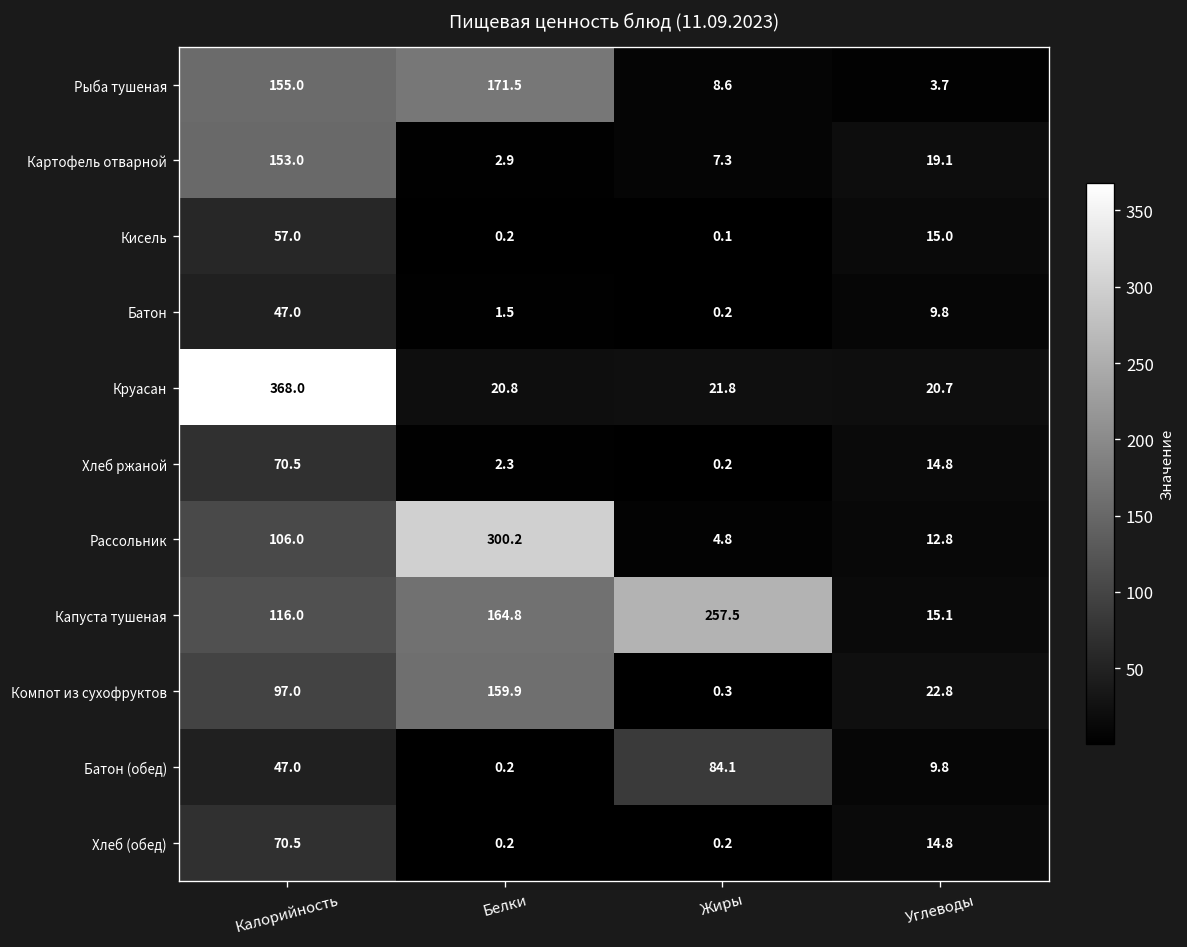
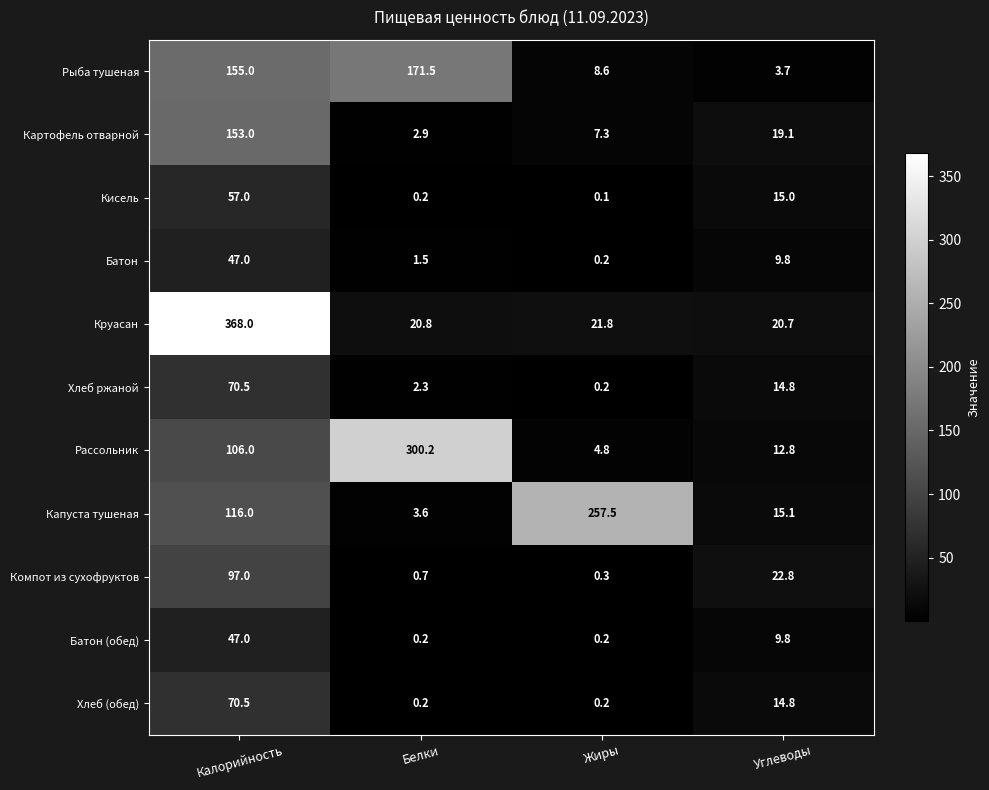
Капуста тушеная, Белки: 164.8 -> 3.6
Компот из сухофруктов, Белки: 159.9 -> 0.7
Батон (обед), Жиры: 84.1 -> 0.2
